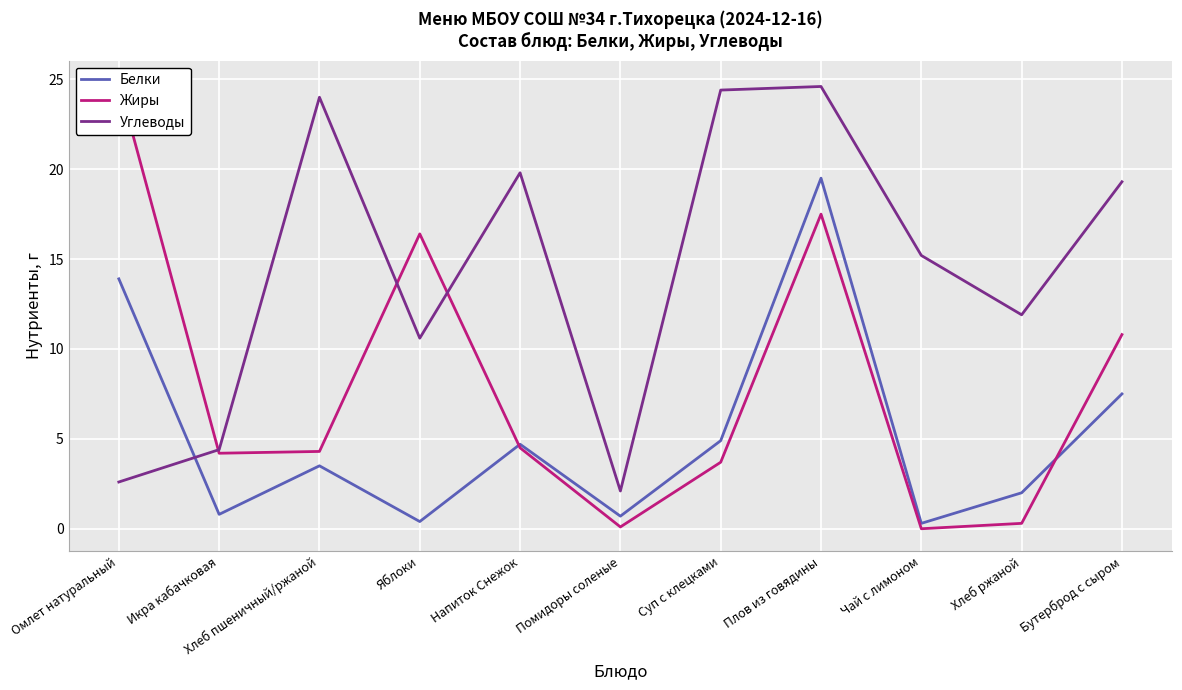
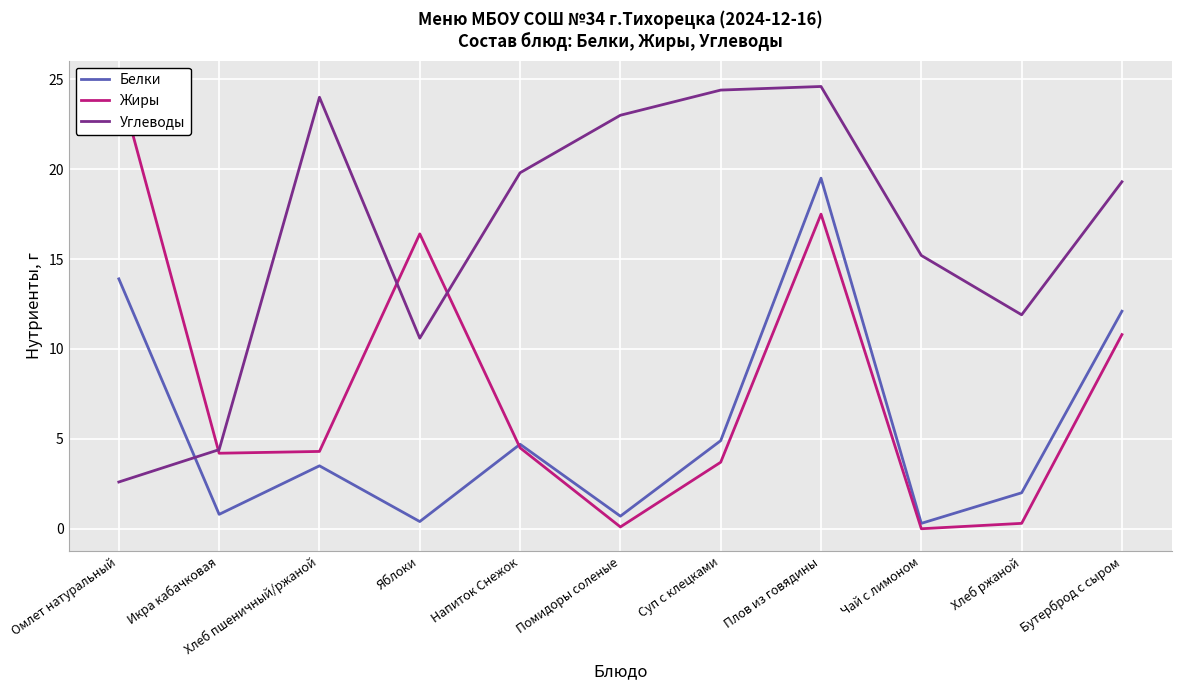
Углеводы, Помидоры соленые: 2.1 -> 23.0
Белки, Бутерброд с сыром: 7.5 -> 12.1
